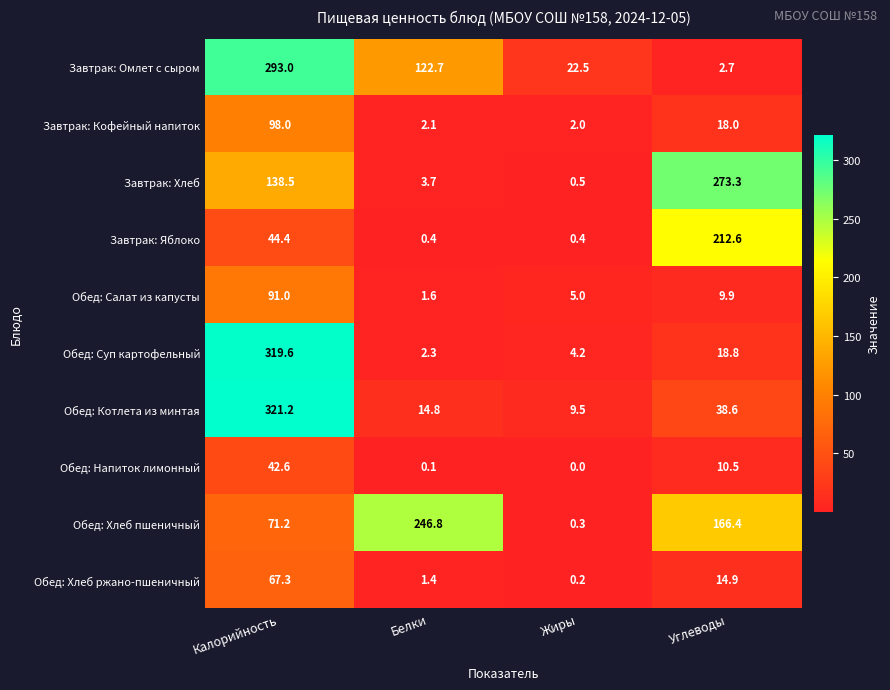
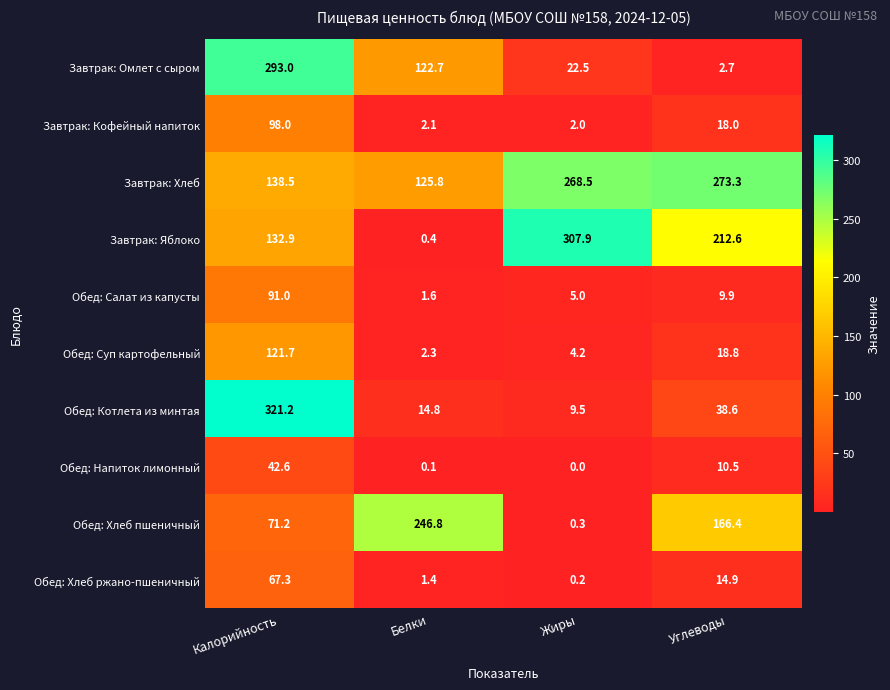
Завтрак: Хлеб, Белки: 3.7 -> 125.8
Завтрак: Хлеб, Жиры: 0.5 -> 268.5
Завтрак: Яблоко, Калорийность: 44.4 -> 132.9
Завтрак: Яблоко, Жиры: 0.4 -> 307.9
Обед: Суп картофельный, Калорийность: 319.6 -> 121.7
